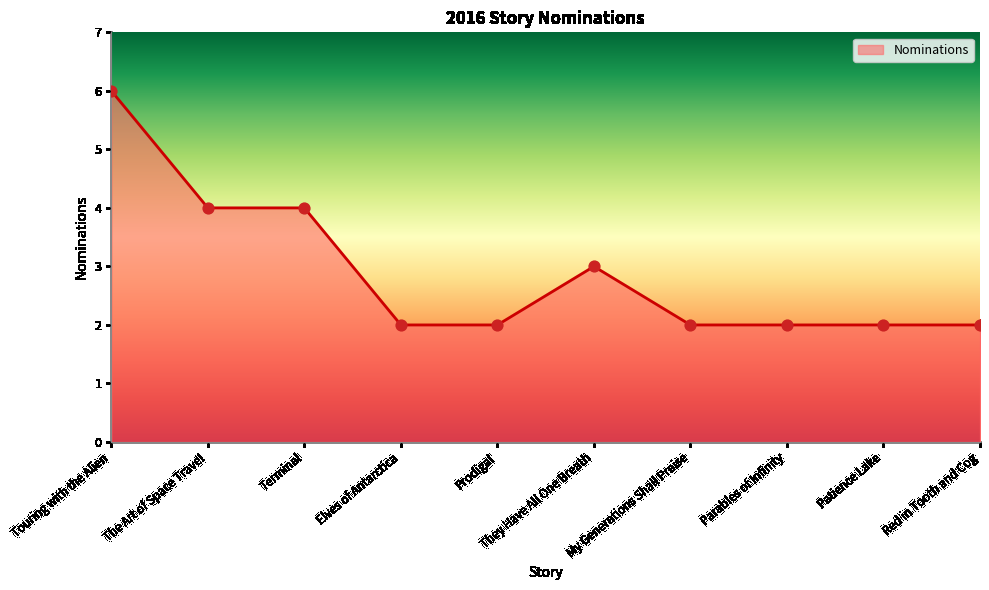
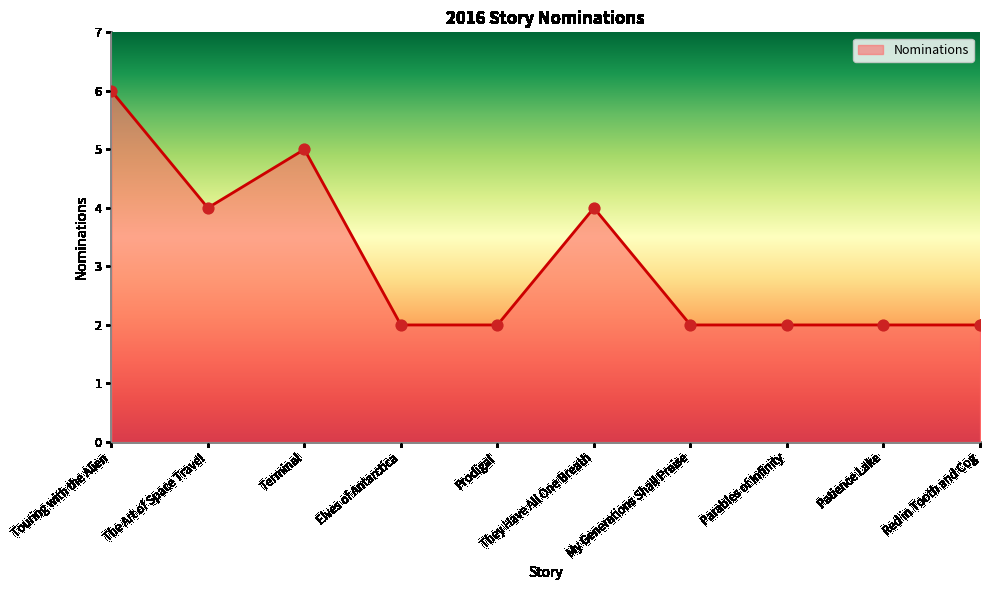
Terminal: 4 -> 5
They Have All One Breath: 3 -> 4
